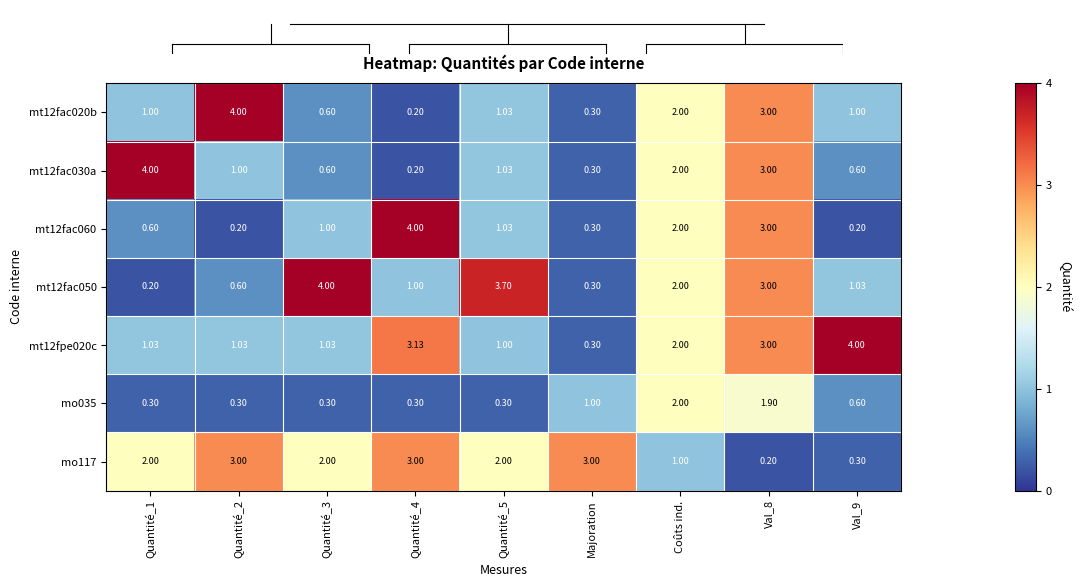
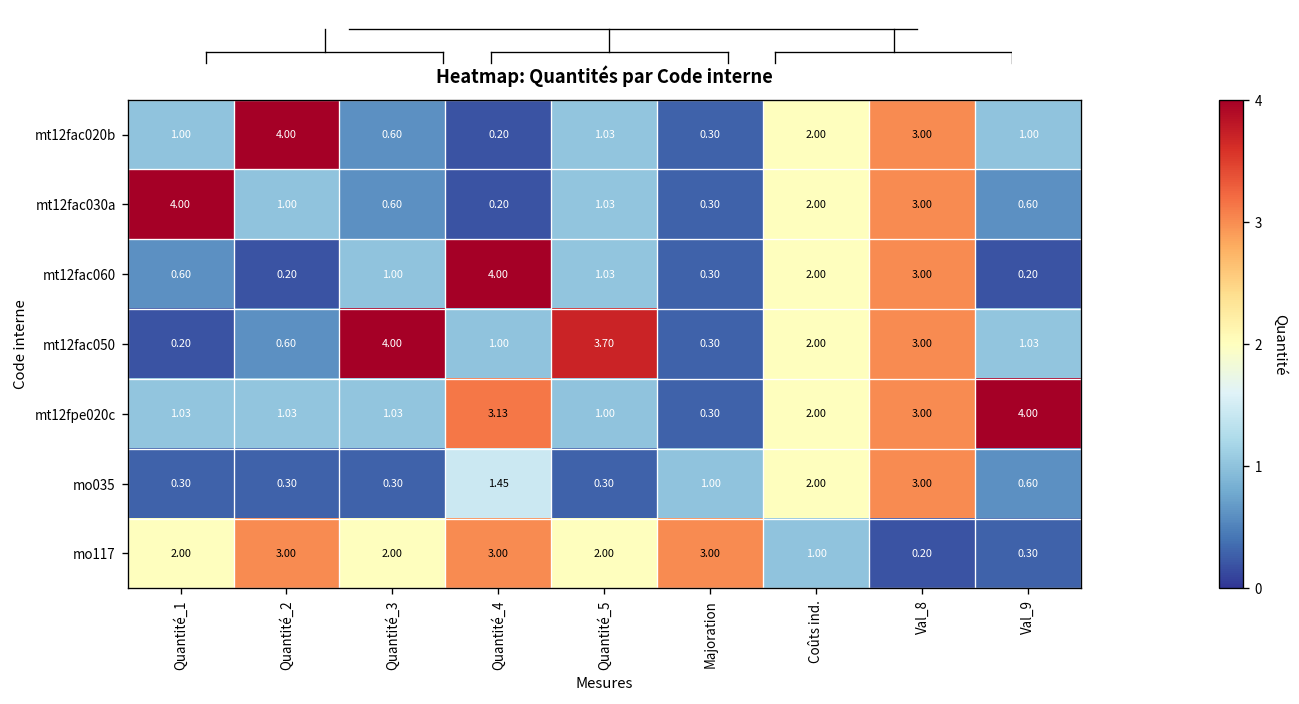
Heatmap: Quantités par Code interne, mo035, Quantité_4: 0.30 -> 1.45
Heatmap: Quantités par Code interne, mo035, Val_8: 1.90 -> 3.00
